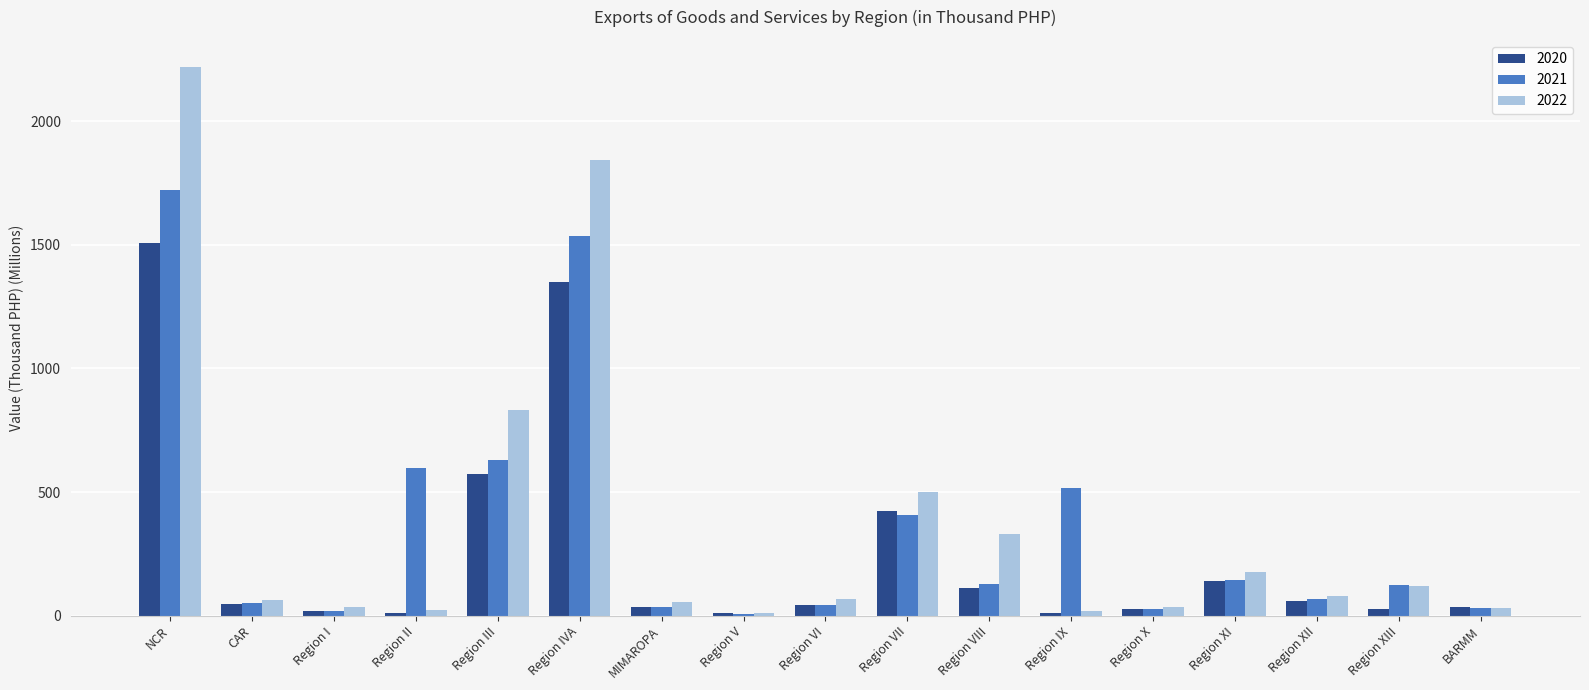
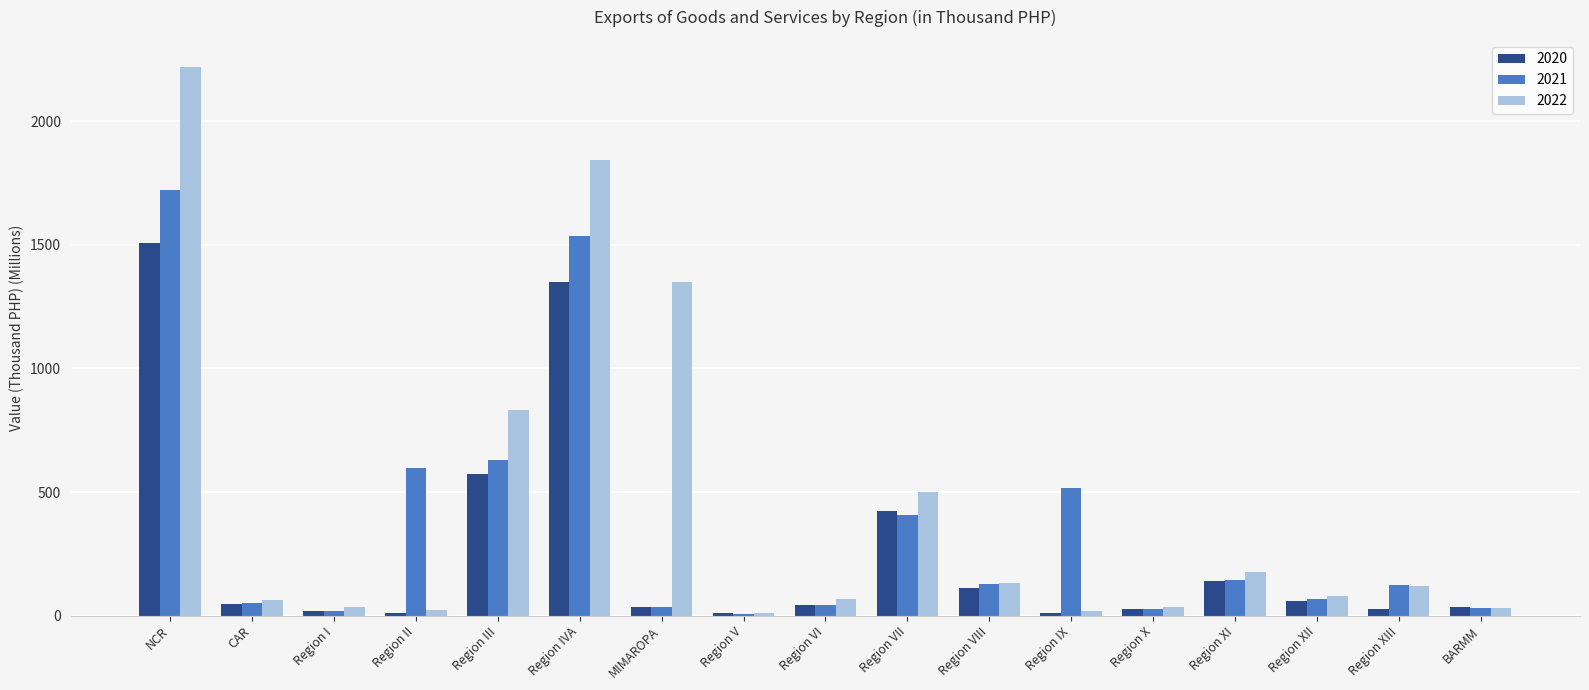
2022, MIMAROPA: 60 -> 1350
2022, Region VIII: 330 -> 130
